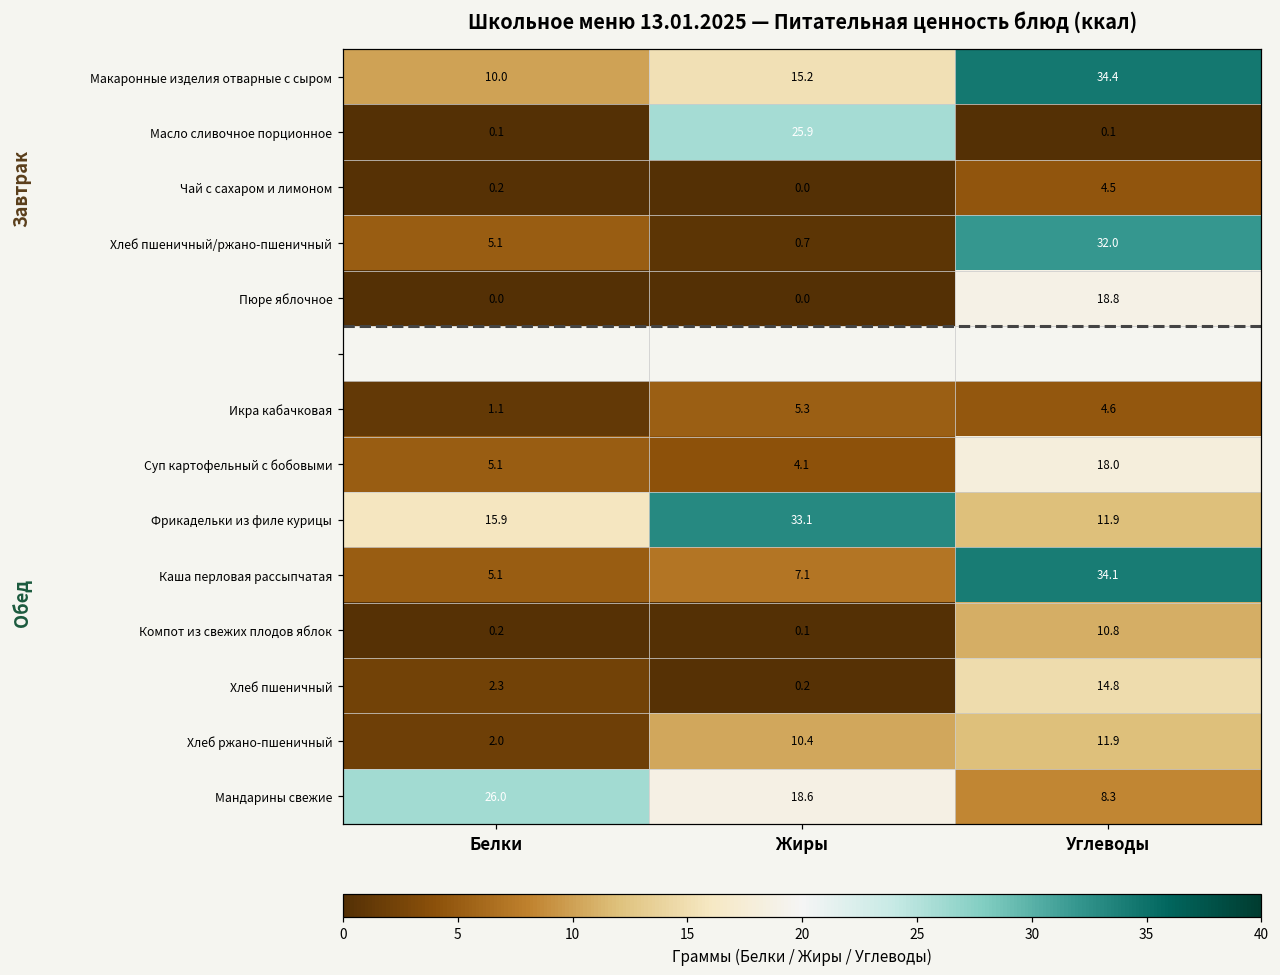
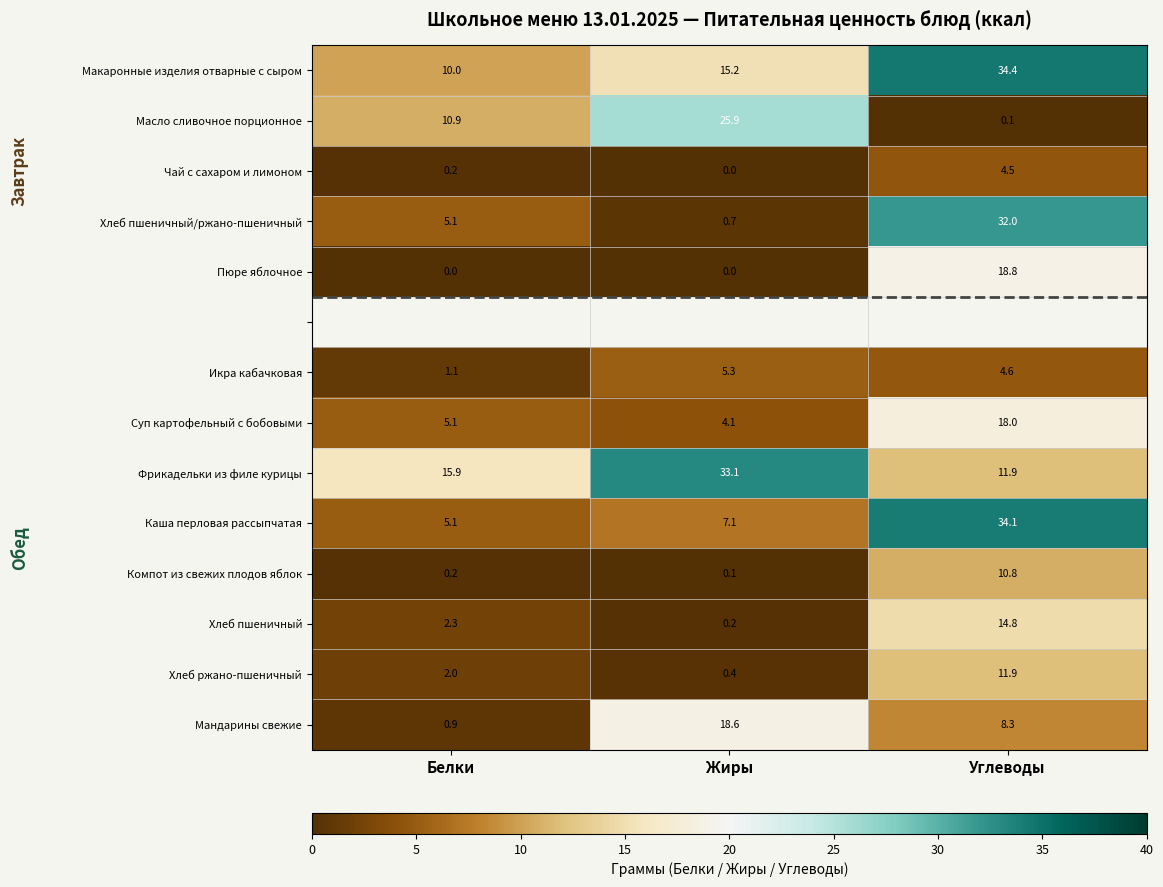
Масло сливочное порционное, Белки: 0.1 -> 10.9
Хлеб ржано-пшеничный, Жиры: 10.4 -> 0.4
Мандарины свежие, Белки: 26.0 -> 0.9
